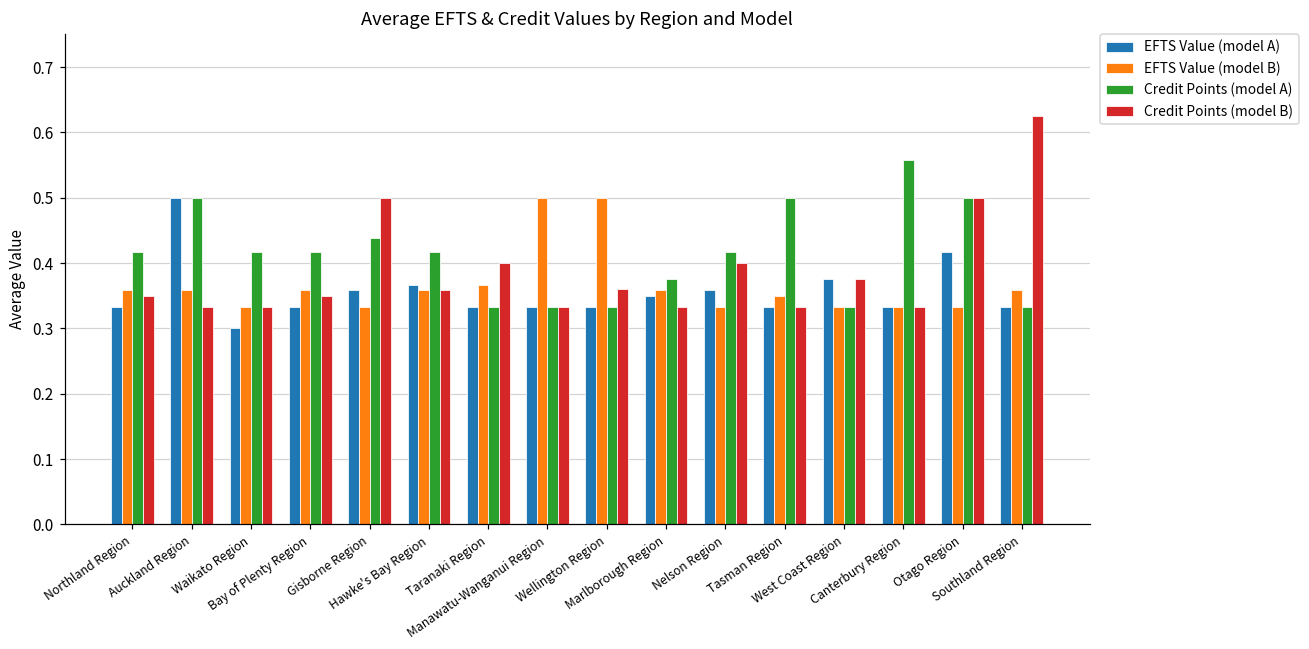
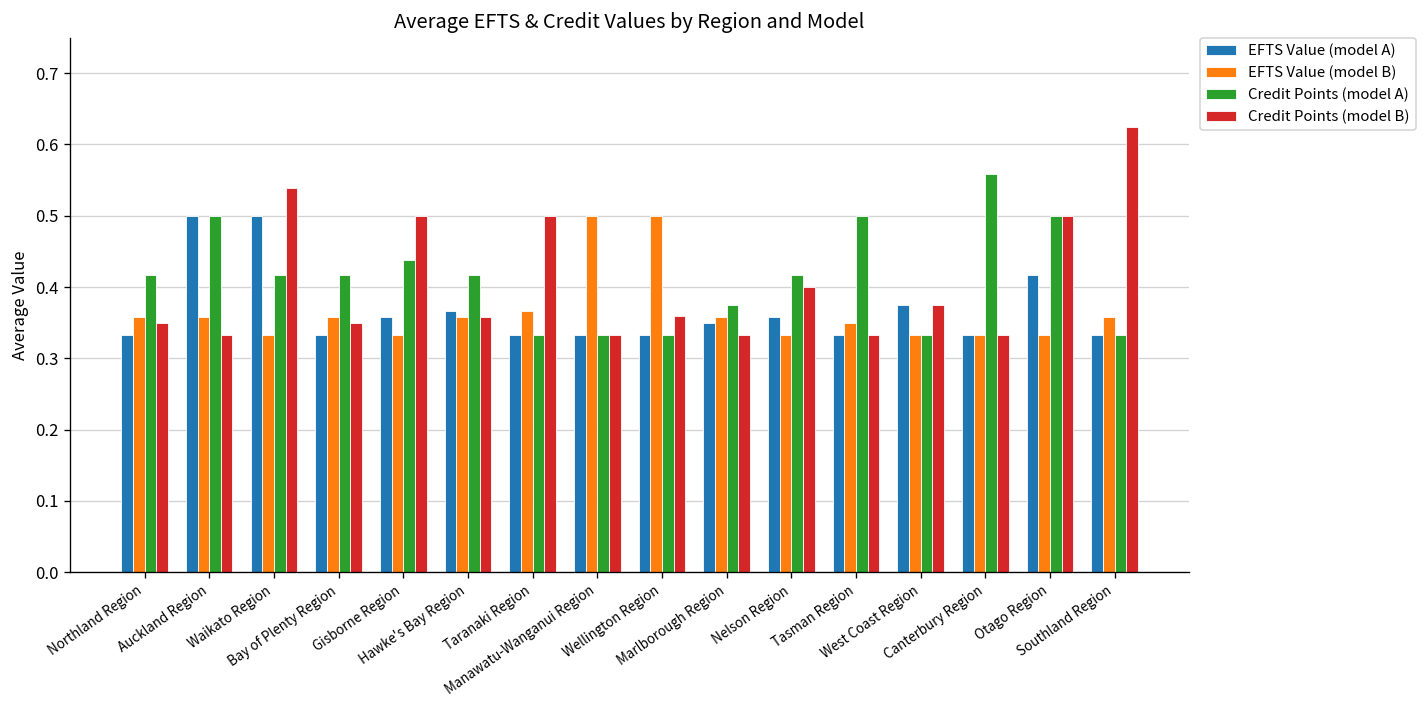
EFTS Value (model A), Waikato Region: 0.3 -> 0.5
Credit Points (model B), Waikato Region: 0.33 -> 0.54
Credit Points (model B), Taranaki Region: 0.4 -> 0.5
